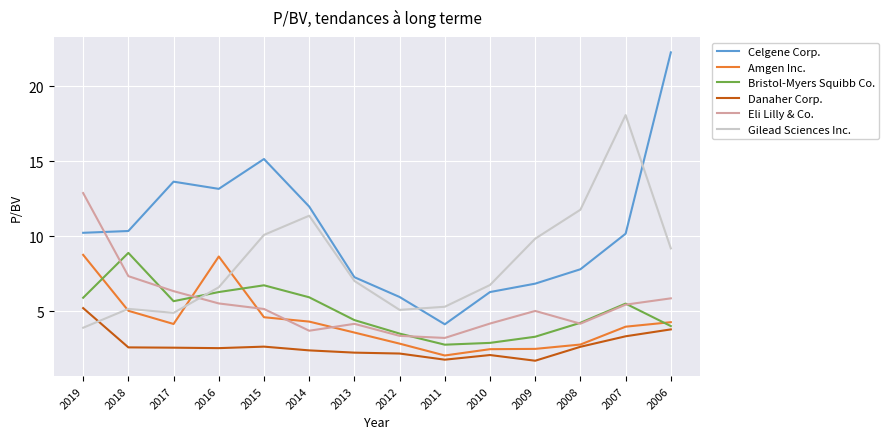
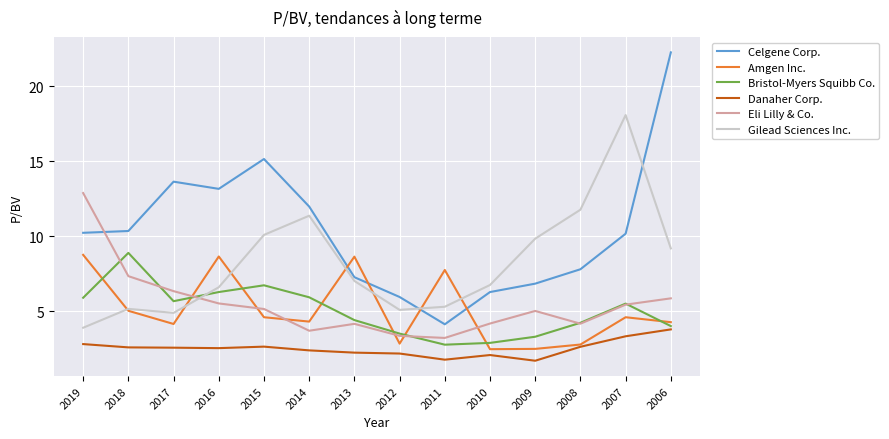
Danaher Corp., 2019: 5.2 -> 2.8
Amgen Inc., 2013: 3.6 -> 8.6
Amgen Inc., 2011: 2.0 -> 7.7
Amgen Inc., 2007: 4.0 -> 4.6
